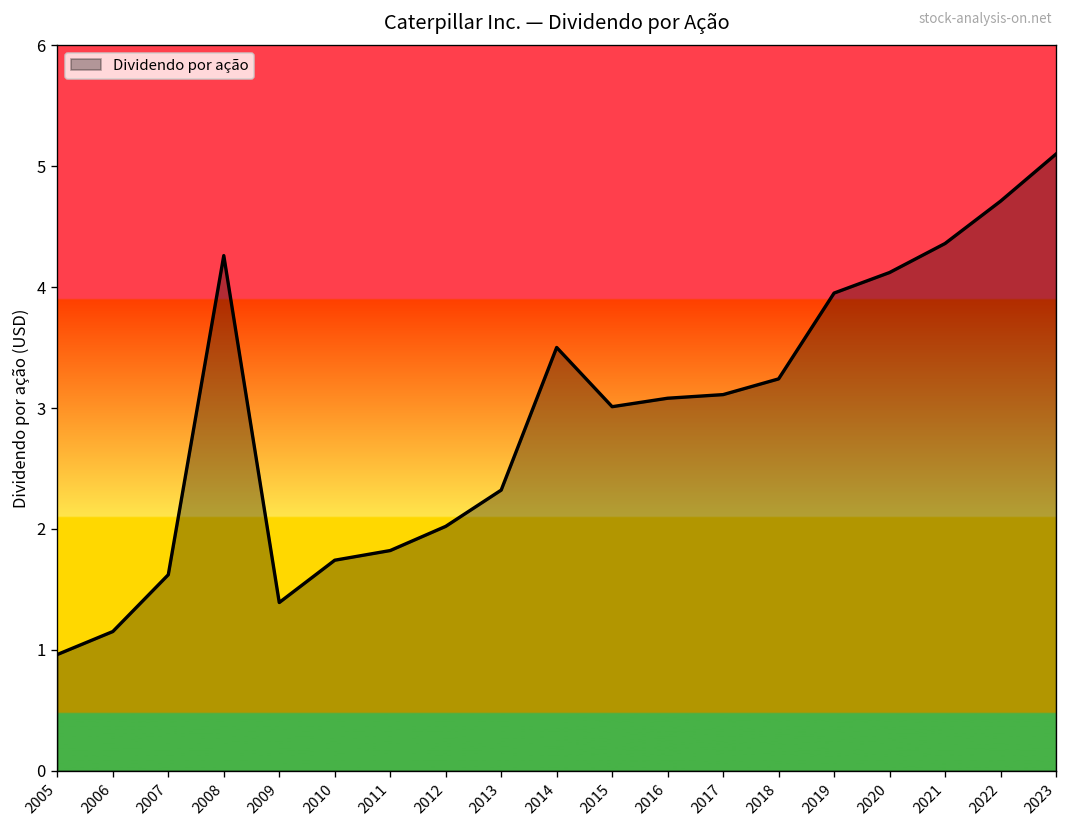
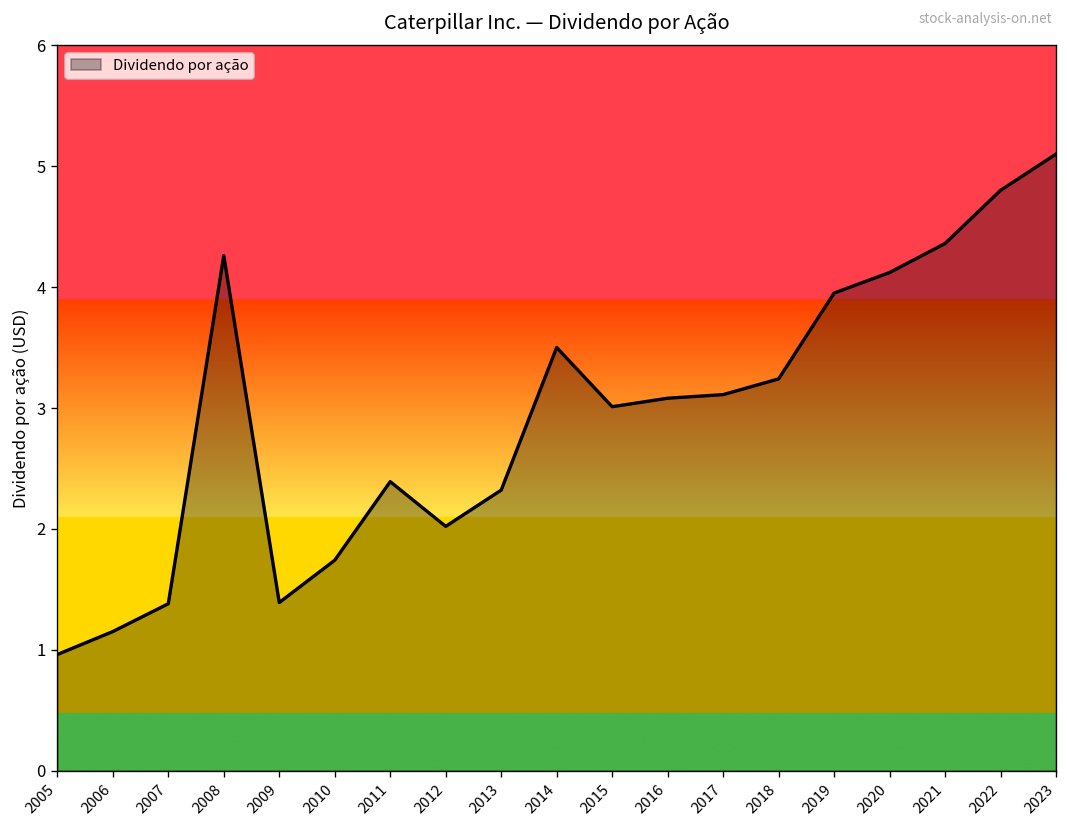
2007: 1.62 -> 1.38
2011: 1.82 -> 2.39
2022: 4.71 -> 4.80
